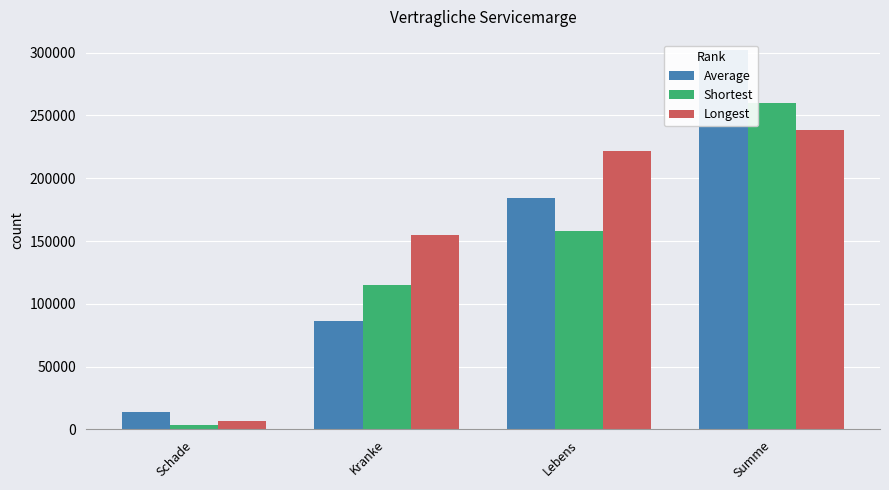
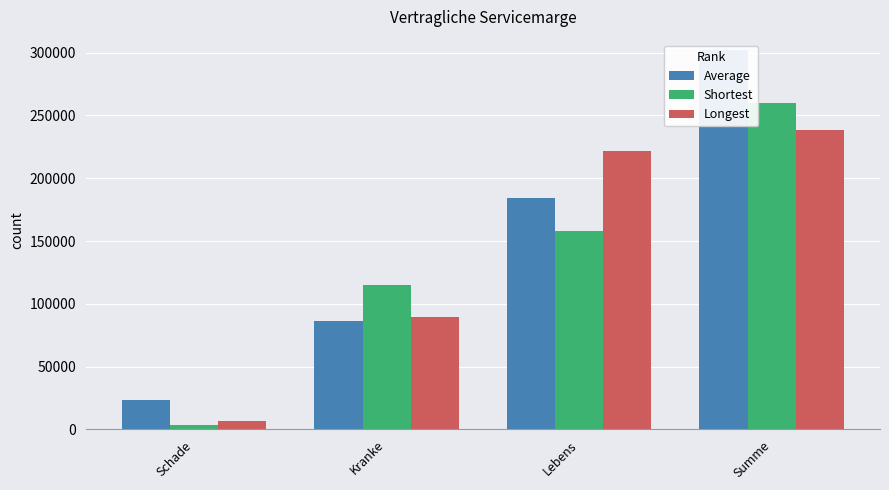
Average, Schade: 14000 -> 23000
Longest, Kranke: 155000 -> 90000
